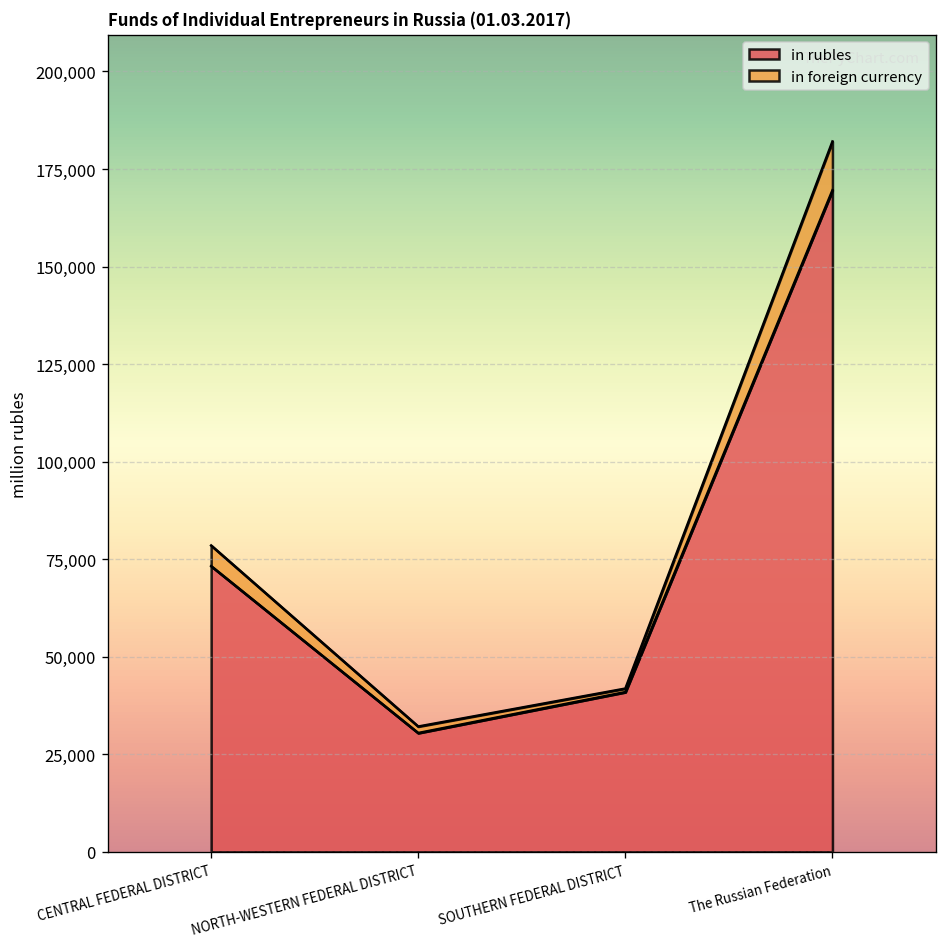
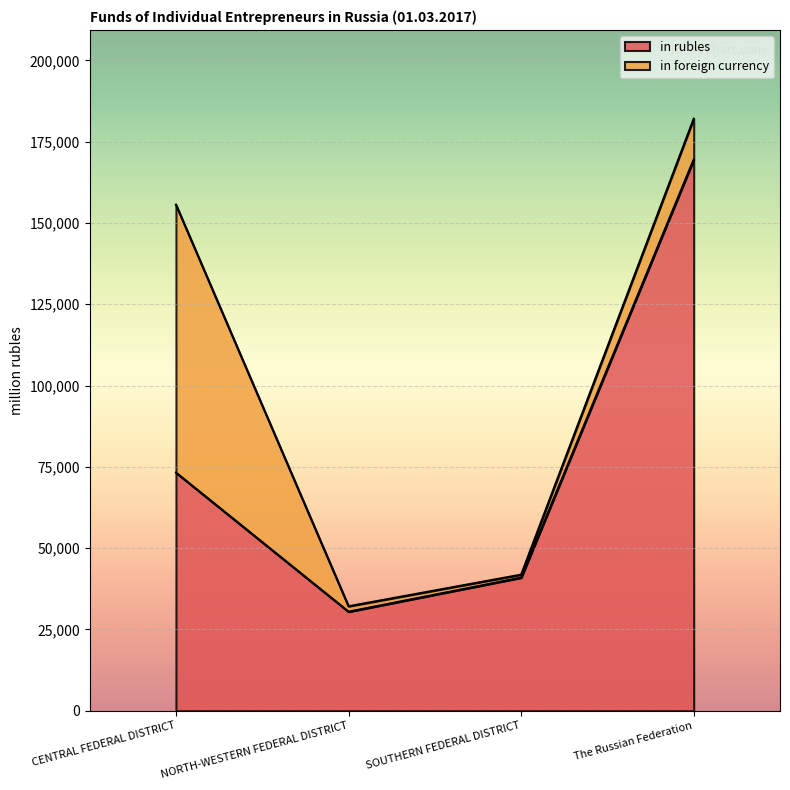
in foreign currency, CENTRAL FEDERAL DISTRICT: 5,000 -> 82,000
